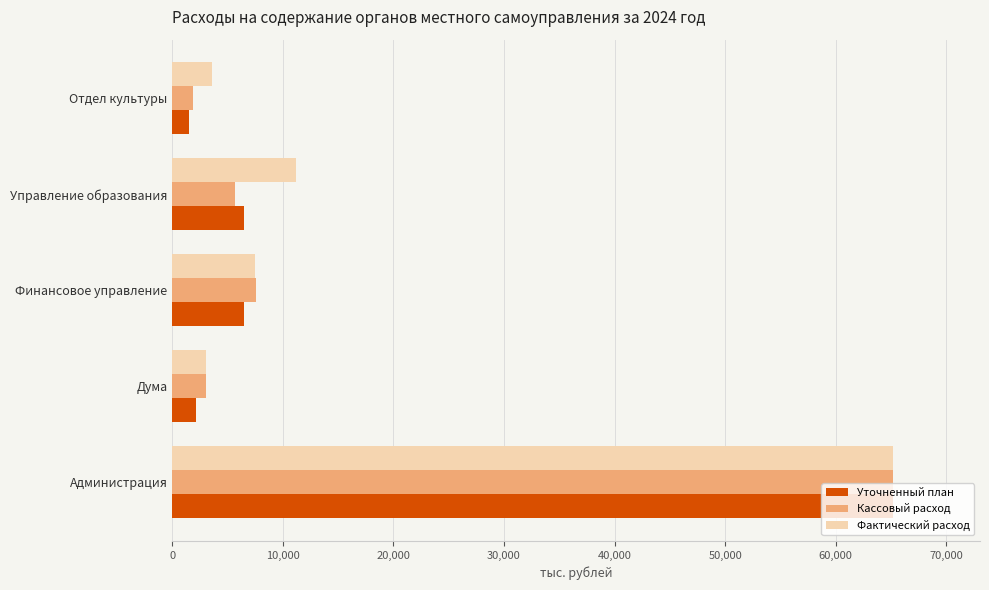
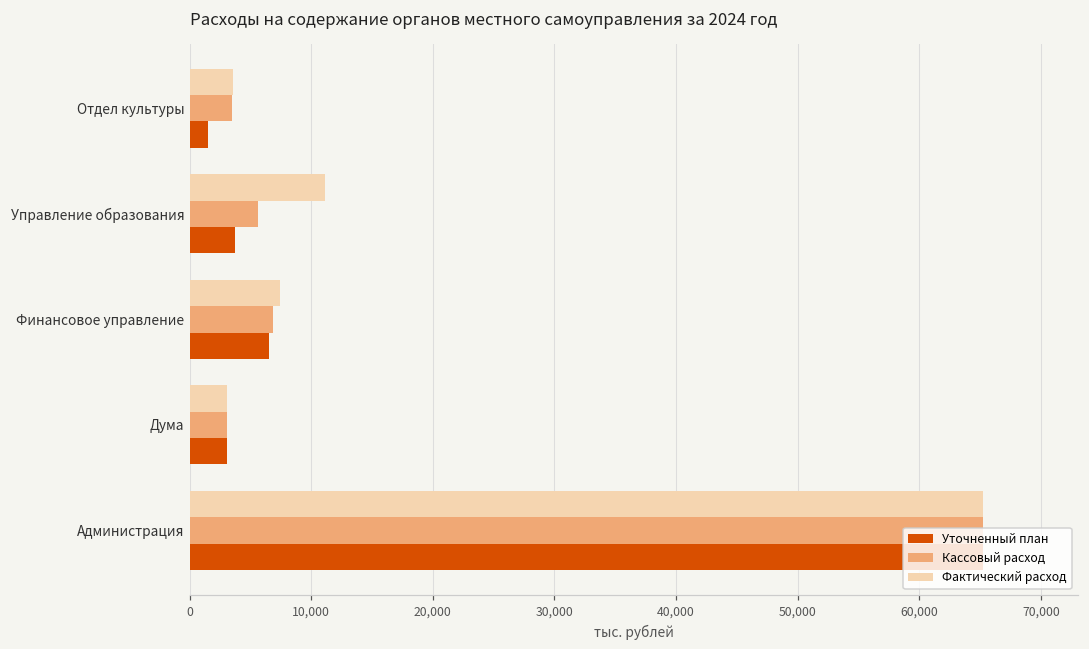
Кассовый расход, Отдел культуры: 1,800 -> 3,500
Уточненный план, Управление образования: 6,500 -> 3,700
Кассовый расход, Финансовое управление: 7,600 -> 6,900
Уточненный план, Дума: 2,100 -> 3,100
